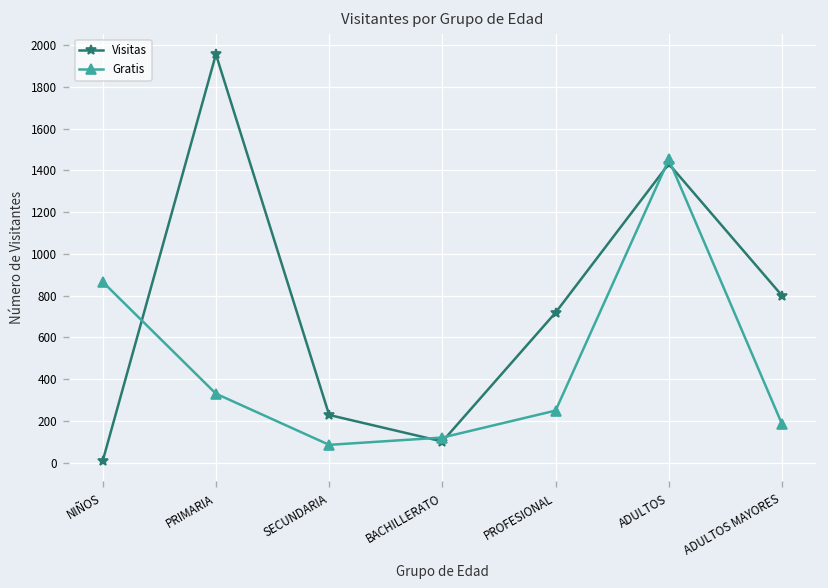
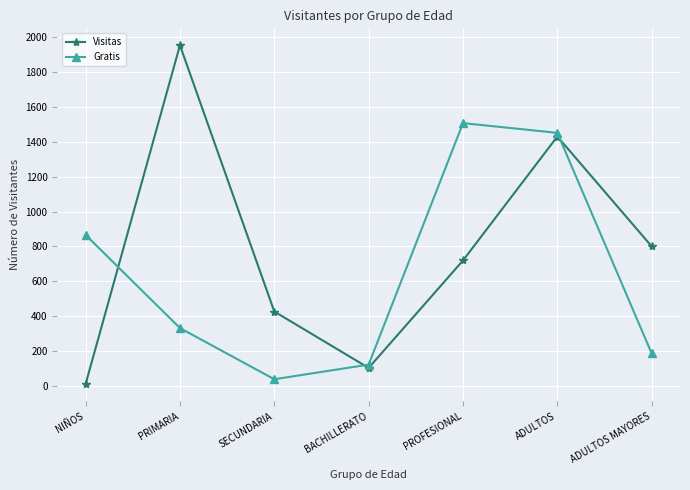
Visitas, SECUNDARIA: 230 -> 430
Gratis, SECUNDARIA: 90 -> 40
Gratis, PROFESIONAL: 250 -> 1510
